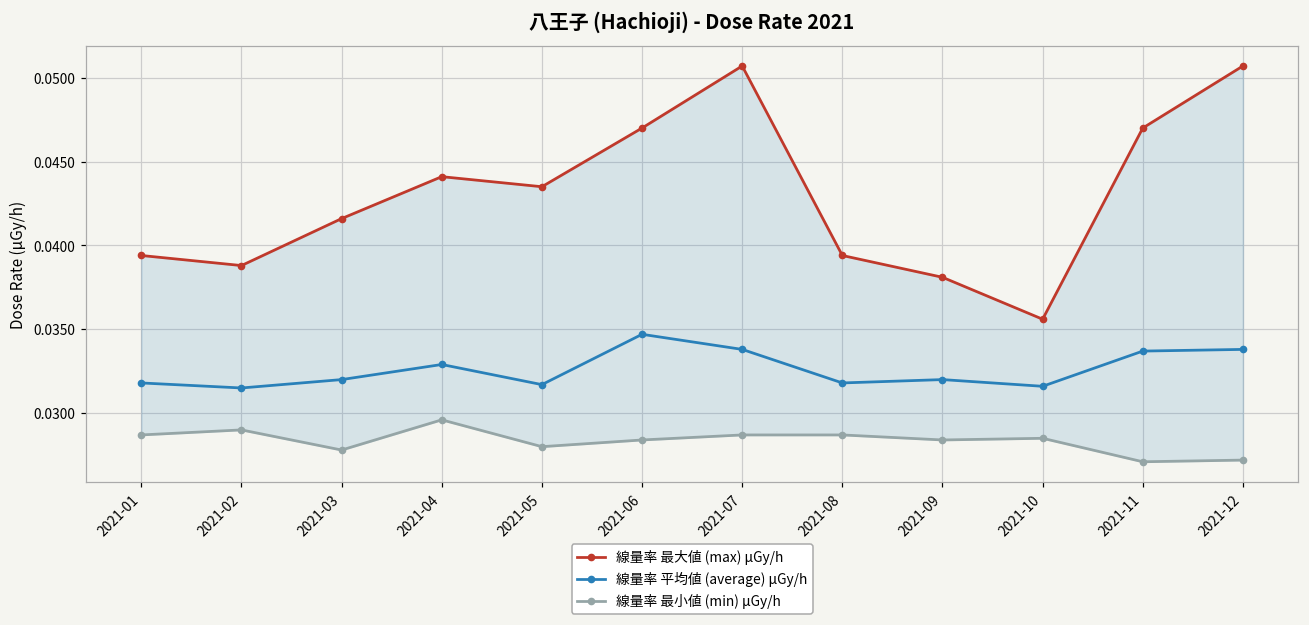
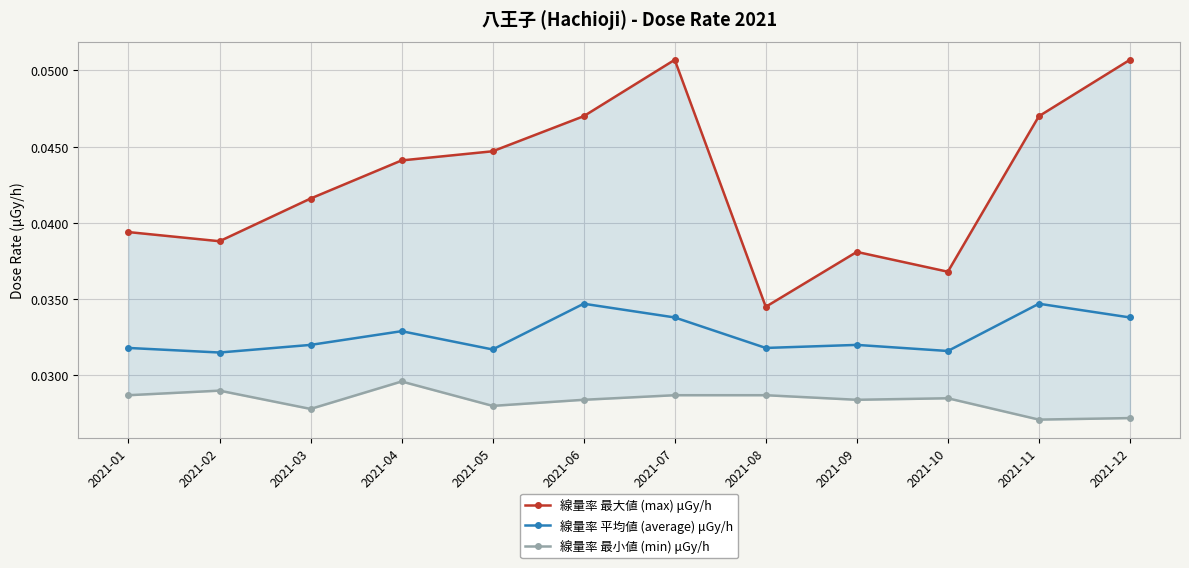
線量率 最大値 (max) μGy/h, 2021-05: 0.0435 -> 0.0447
線量率 最大値 (max) μGy/h, 2021-08: 0.0394 -> 0.0345
線量率 最大値 (max) μGy/h, 2021-10: 0.0356 -> 0.0368
線量率 平均値 (average) μGy/h, 2021-11: 0.0337 -> 0.0347
